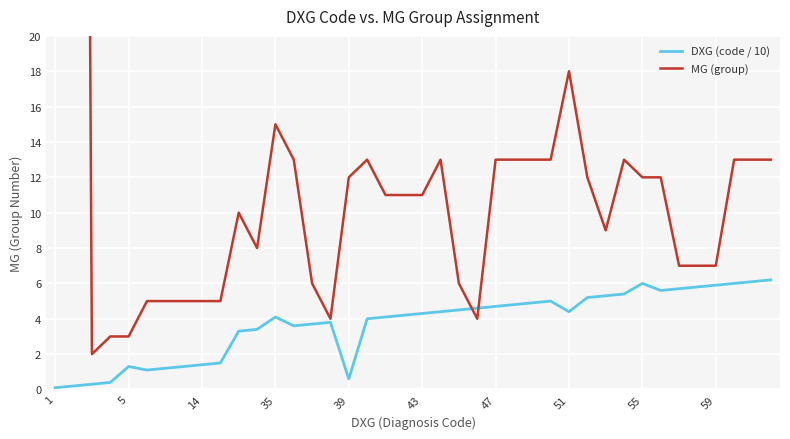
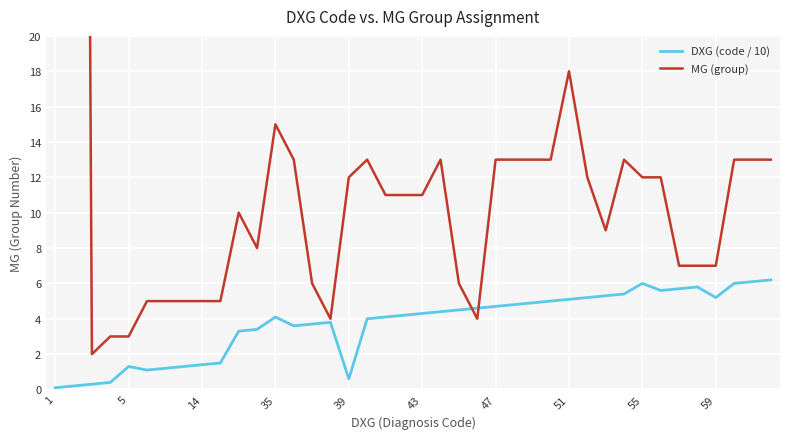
DXG (code / 10), 51: 4.4 -> 5.1
DXG (code / 10), 59: 5.9 -> 5.2
